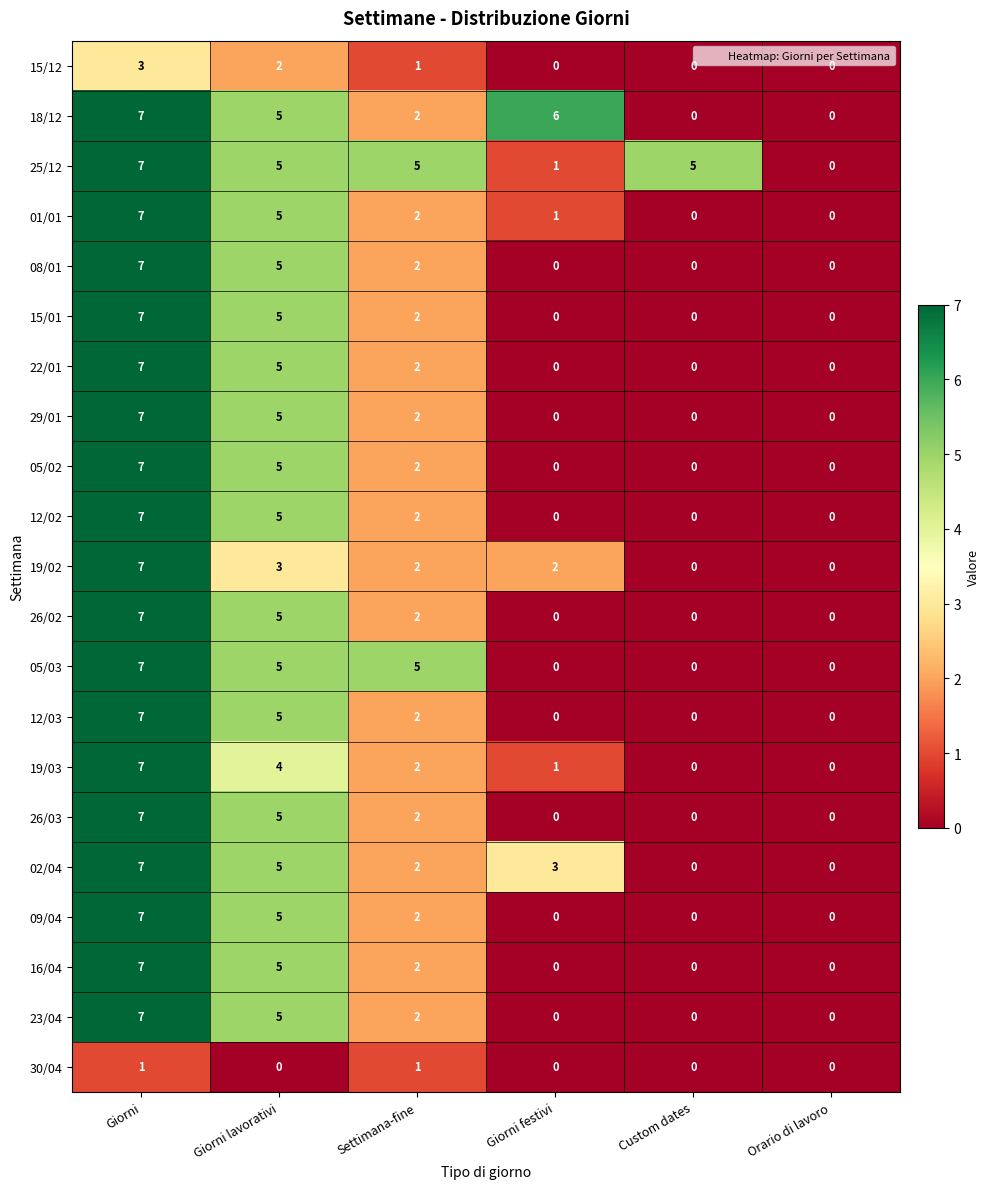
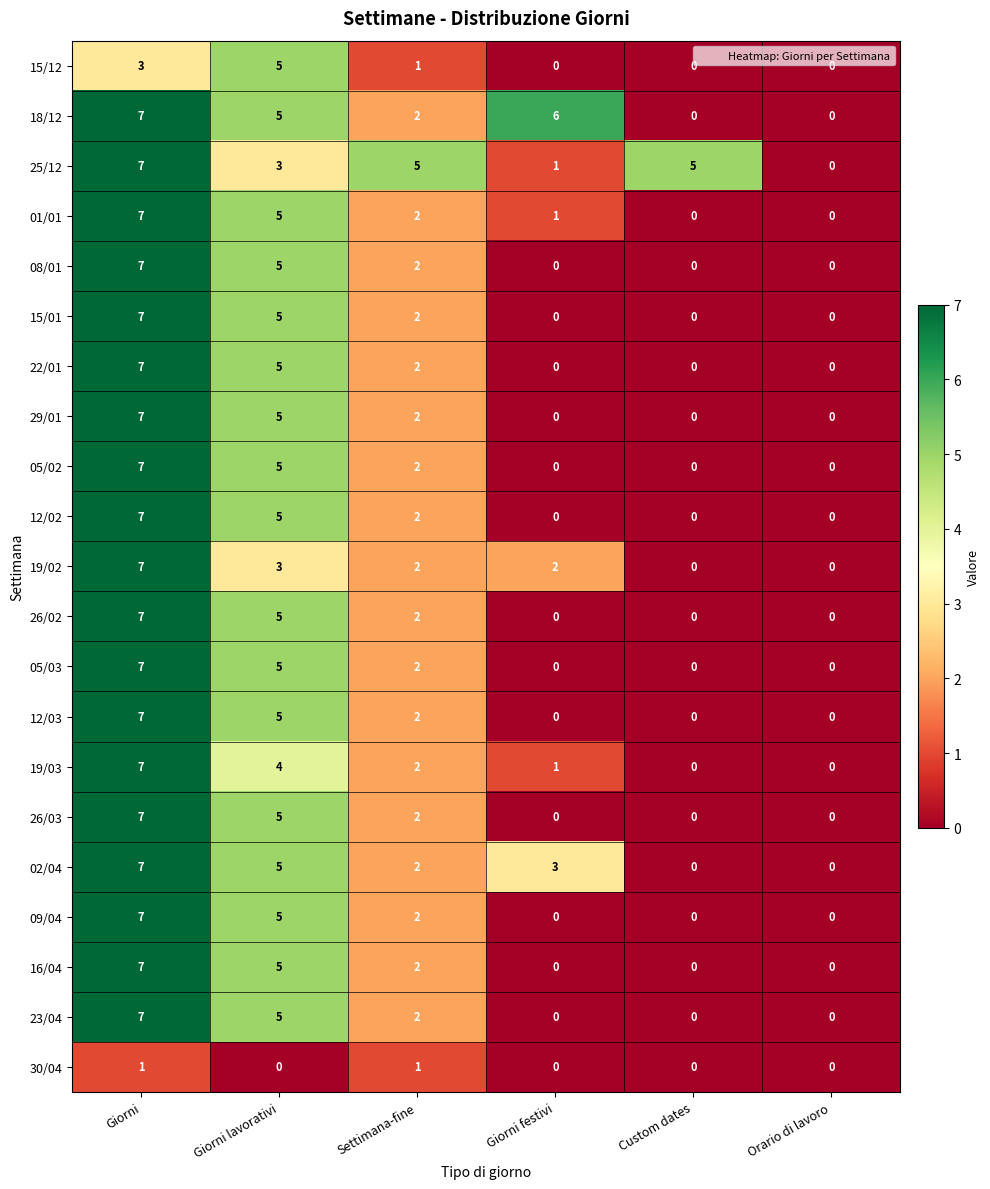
15/12, Giorni lavorativi: 2 -> 5
25/12, Giorni lavorativi: 5 -> 3
05/03, Settimana-fine: 5 -> 2
